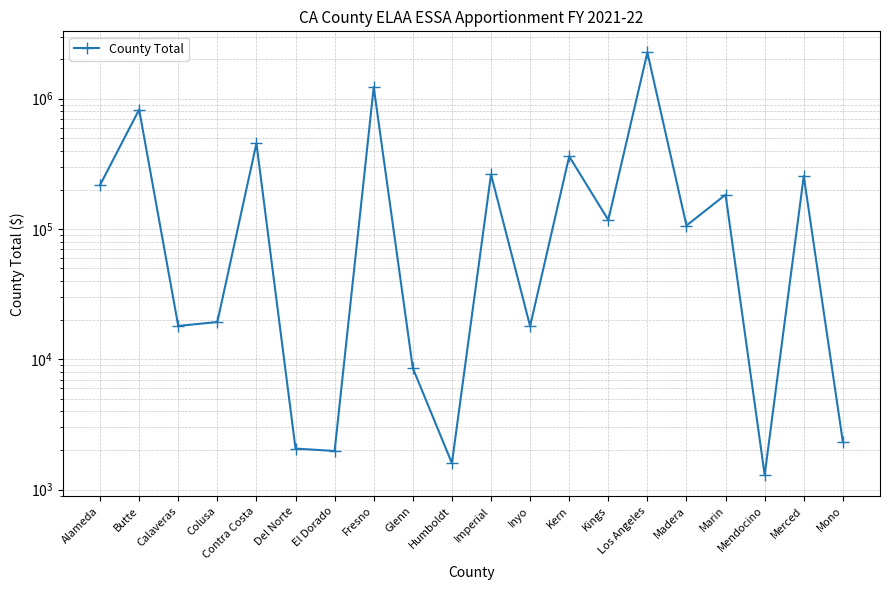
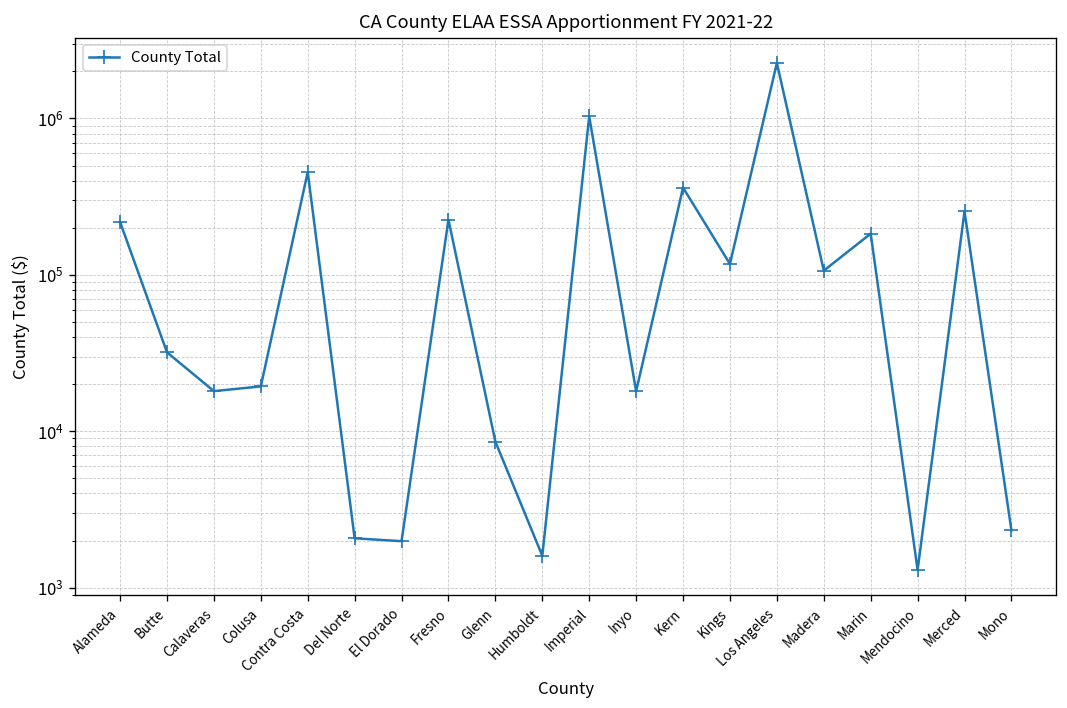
Butte: 800000 -> 32000
Fresno: 1200000 -> 230000
Imperial: 260000 -> 1000000
